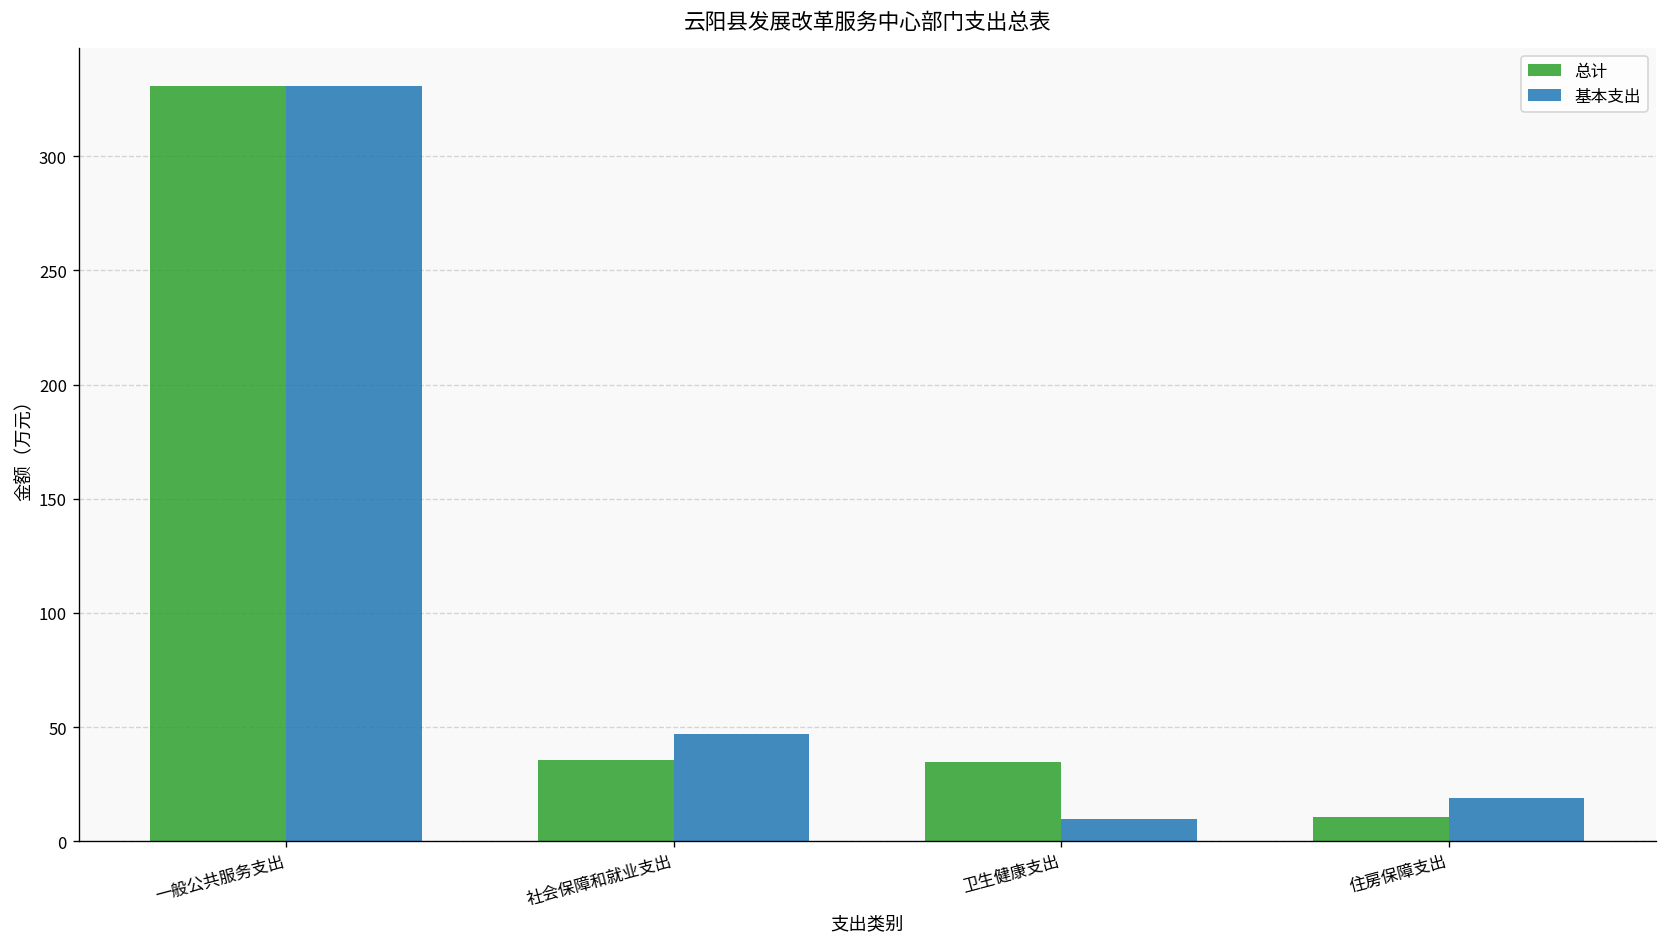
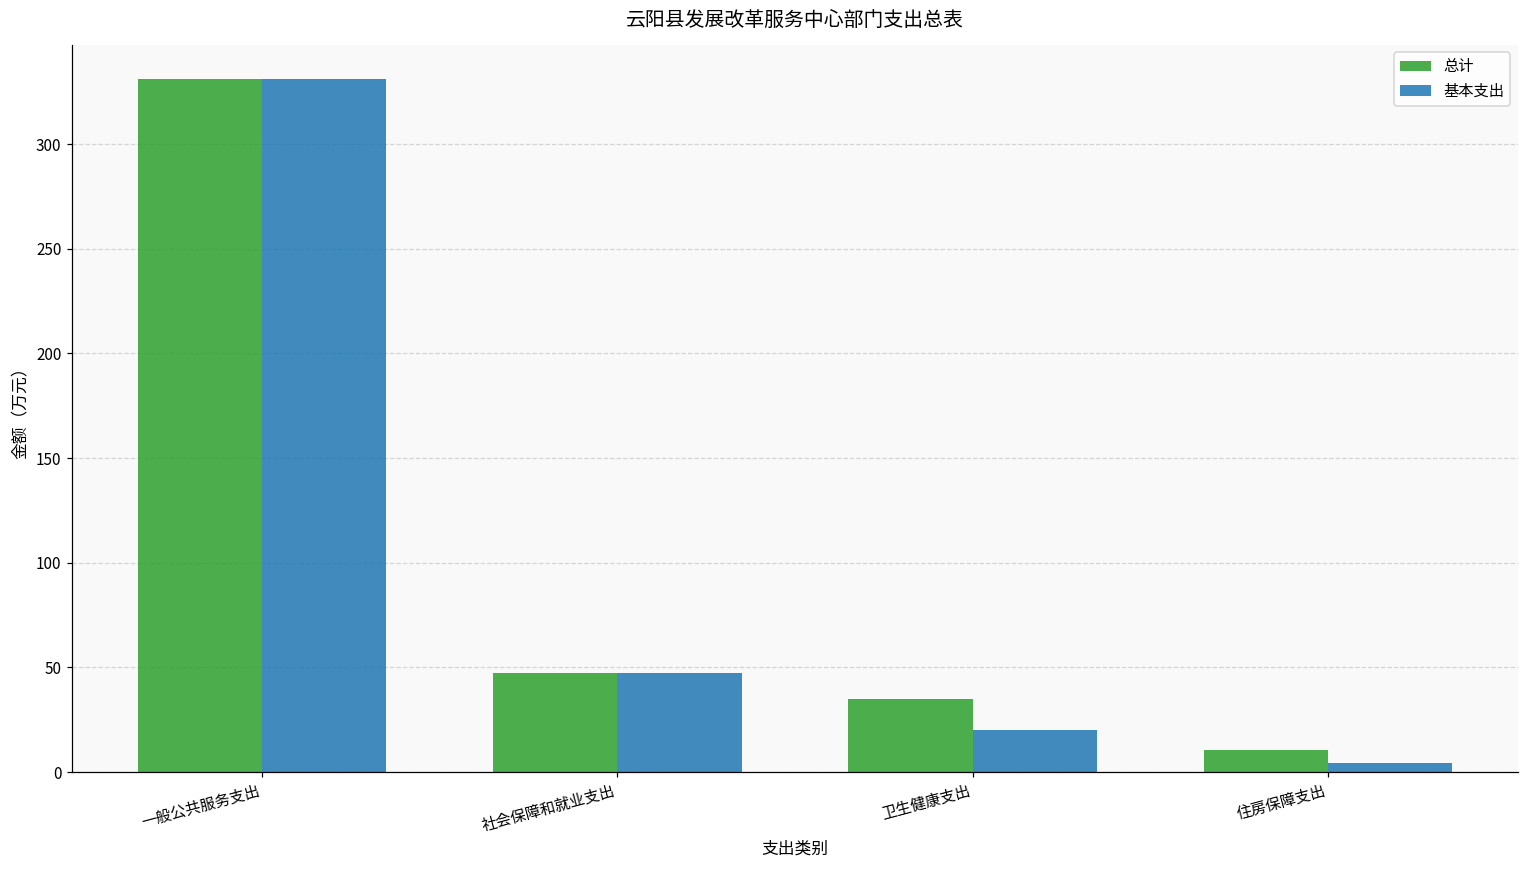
总计, 社会保障和就业支出: 36 -> 47
基本支出, 卫生健康支出: 10 -> 20
基本支出, 住房保障支出: 19 -> 4
